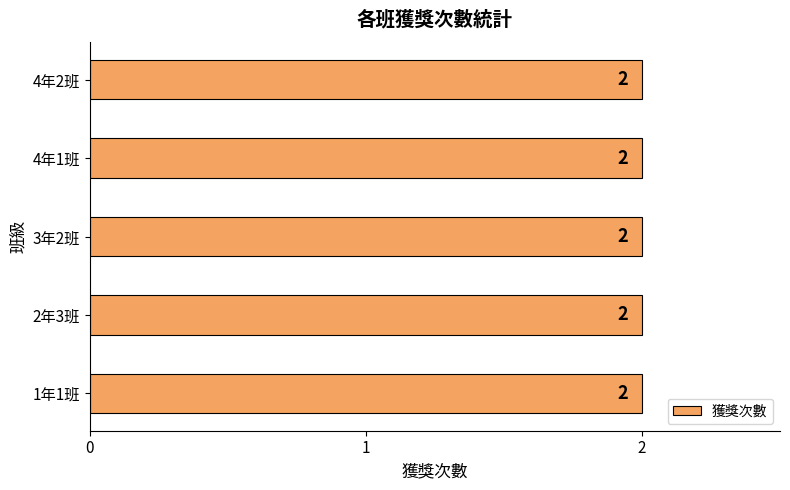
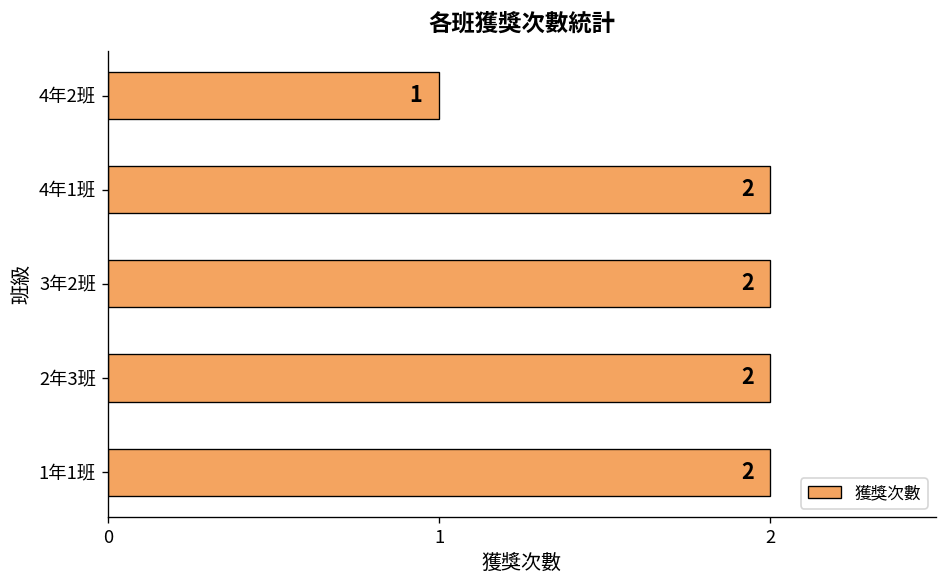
4年2班: 2 -> 1
